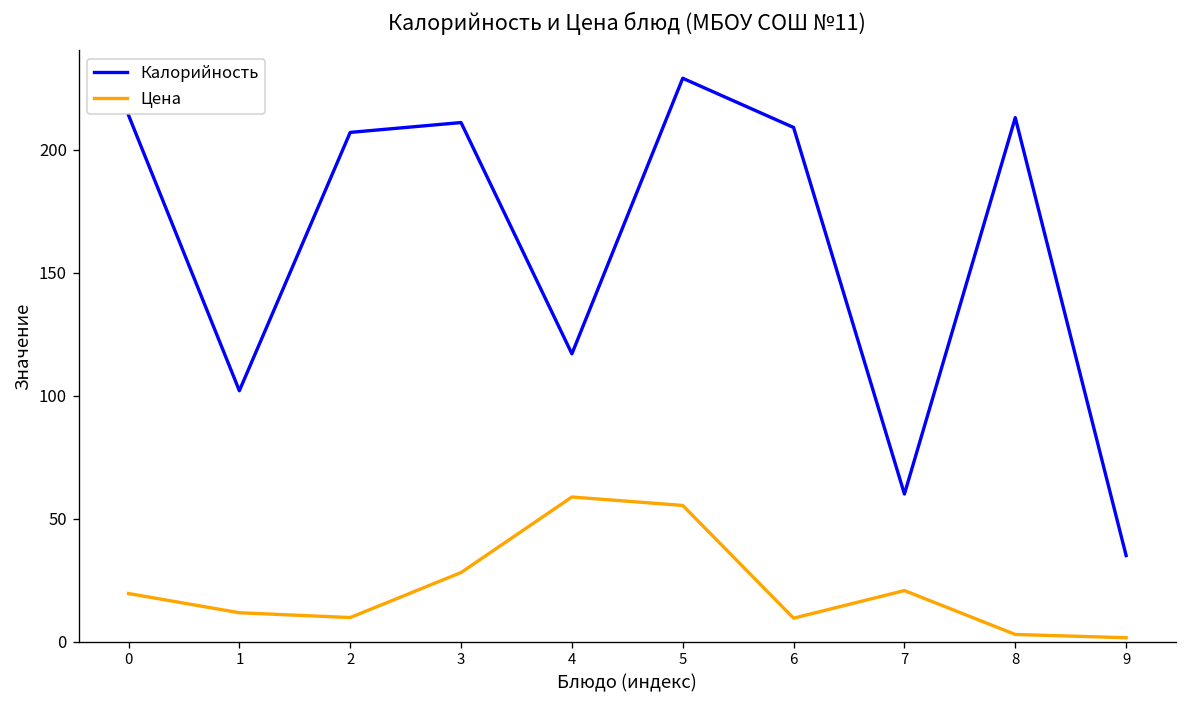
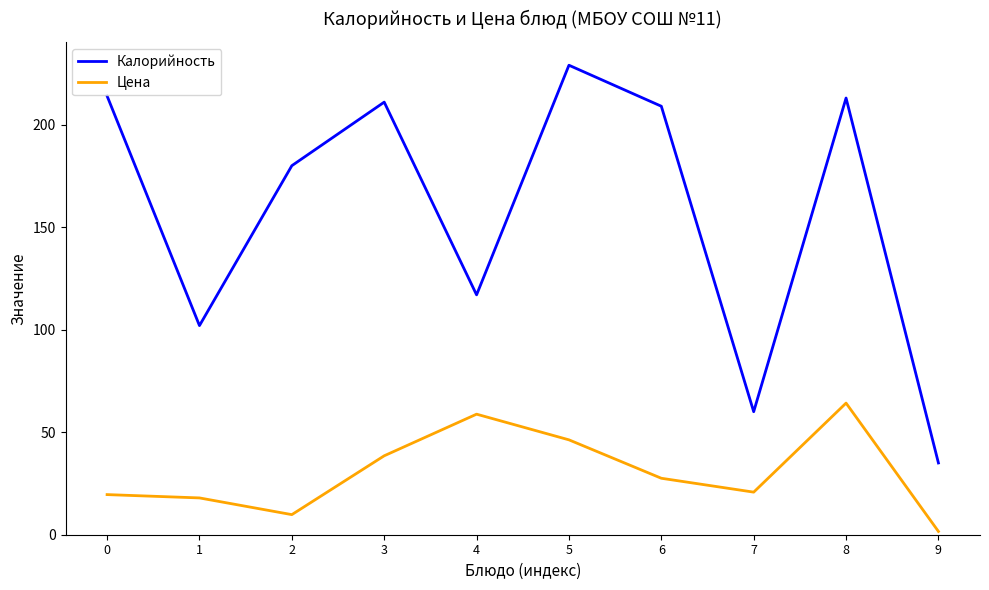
Цена, 1: 12 -> 18
Калорийность, 2: 207 -> 180
Цена, 3: 28 -> 39
Цена, 5: 55 -> 46
Цена, 6: 10 -> 28
Цена, 8: 3 -> 64
